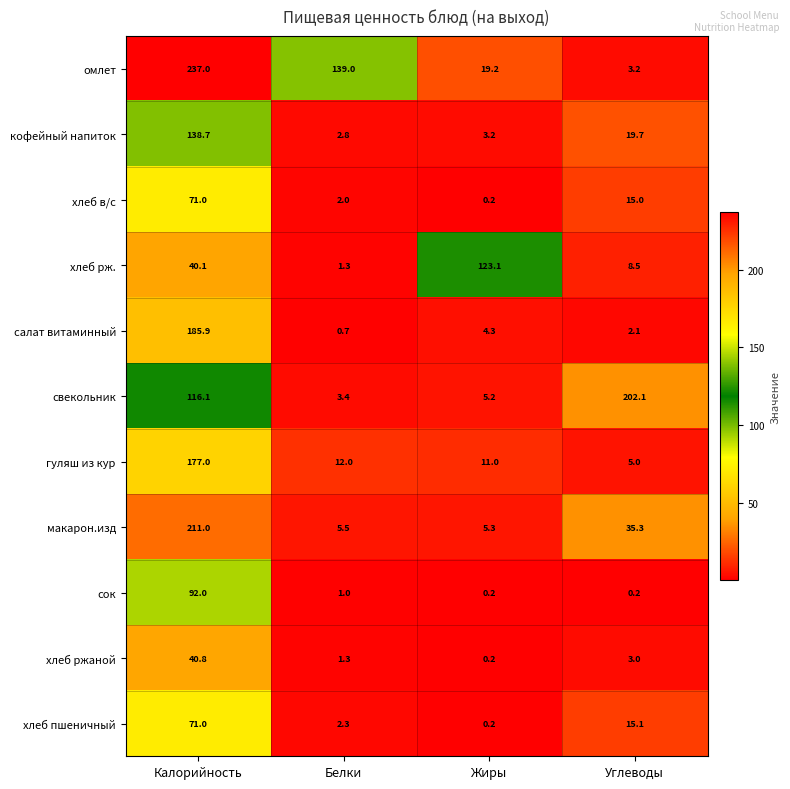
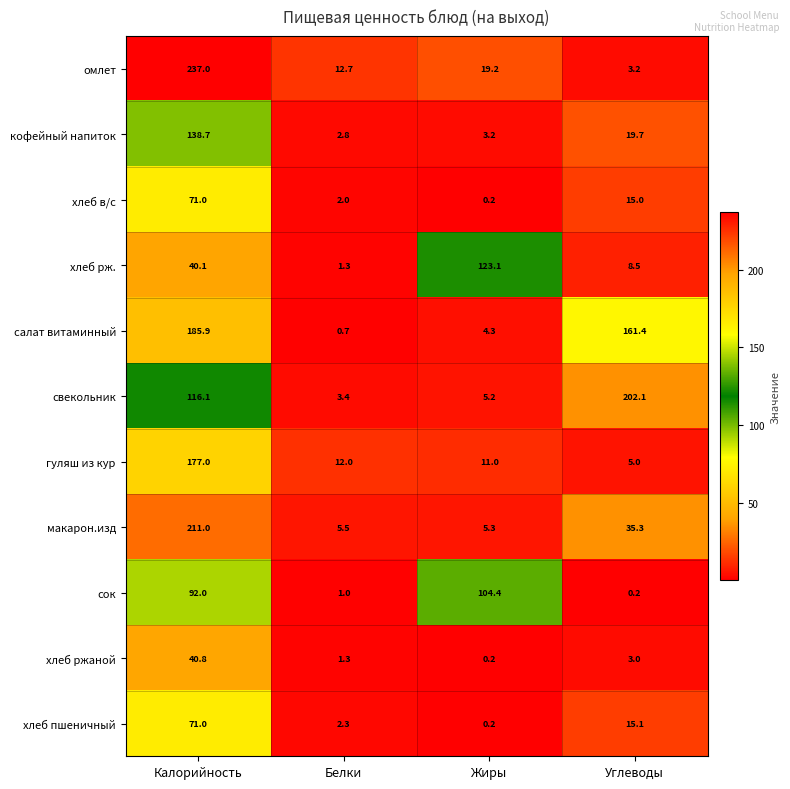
омлет, Белки: 139.0 -> 12.7
салат витаминный, Углеводы: 2.1 -> 161.4
сок, Жиры: 0.2 -> 104.4
